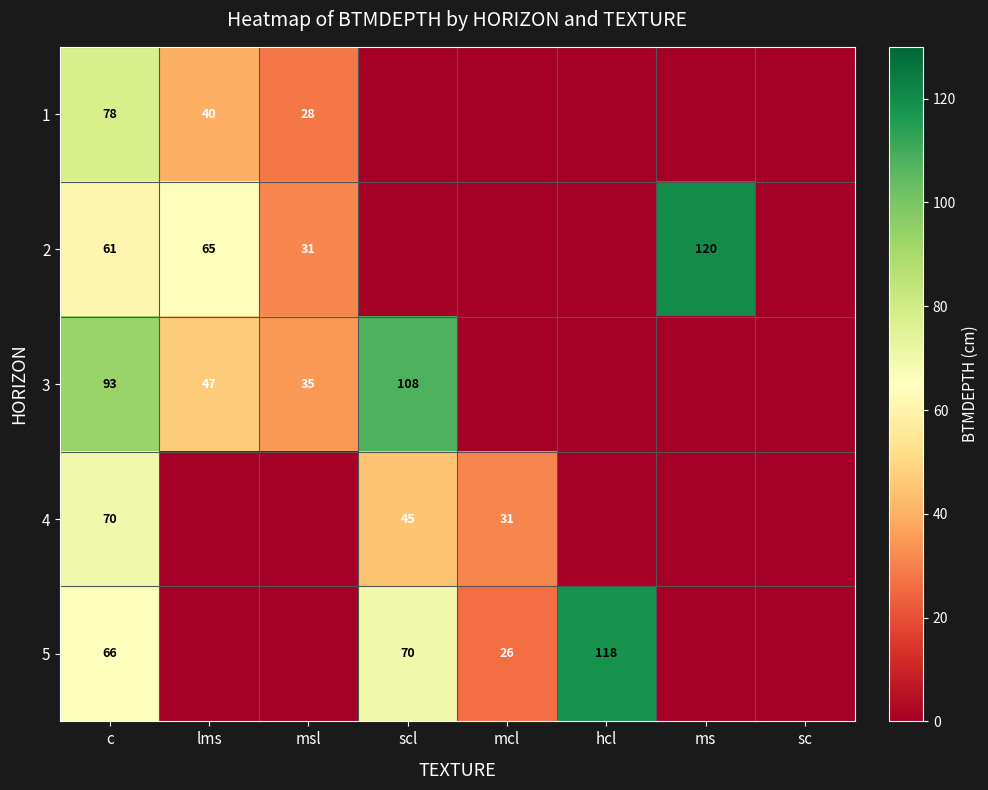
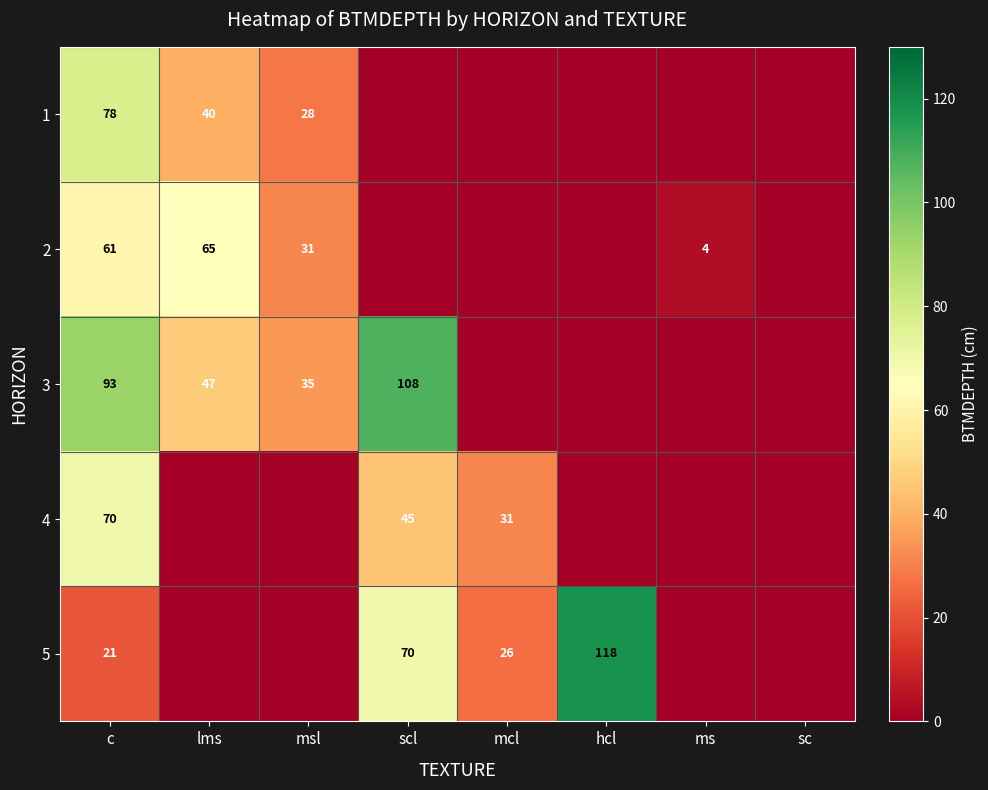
2, ms: 120 -> 4
5, c: 66 -> 21
